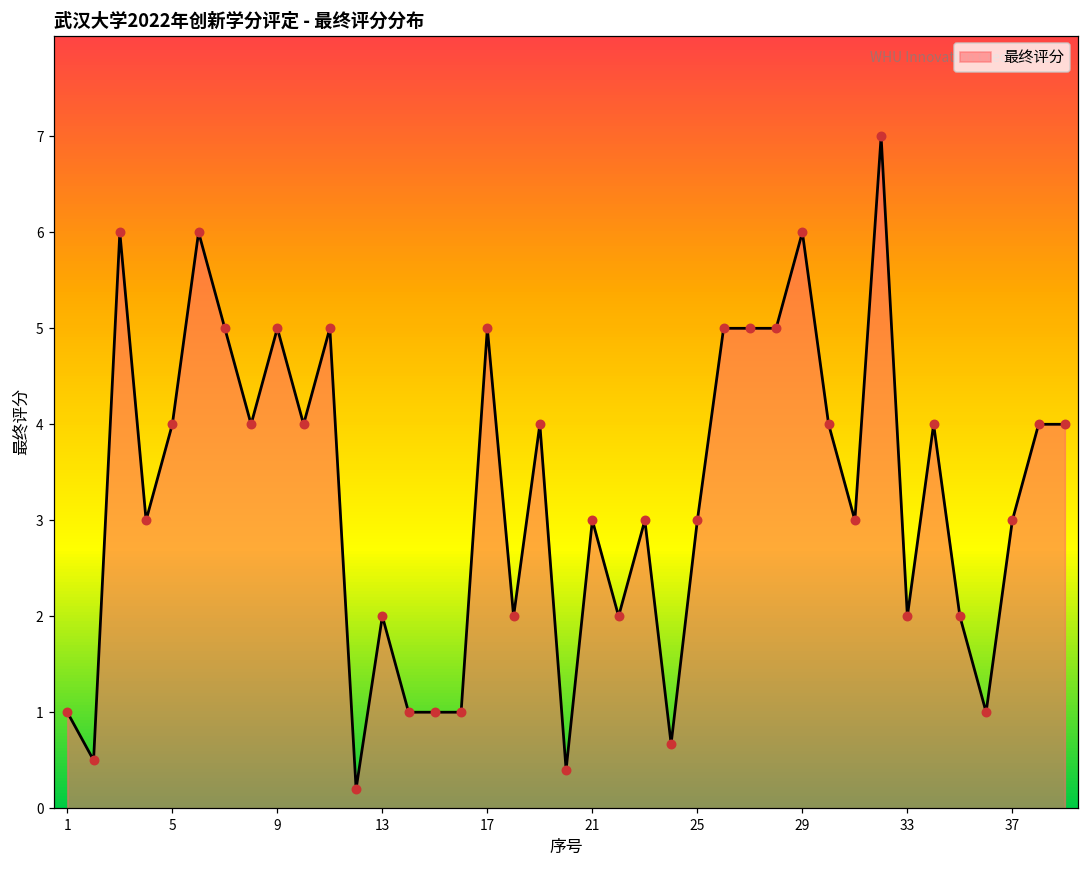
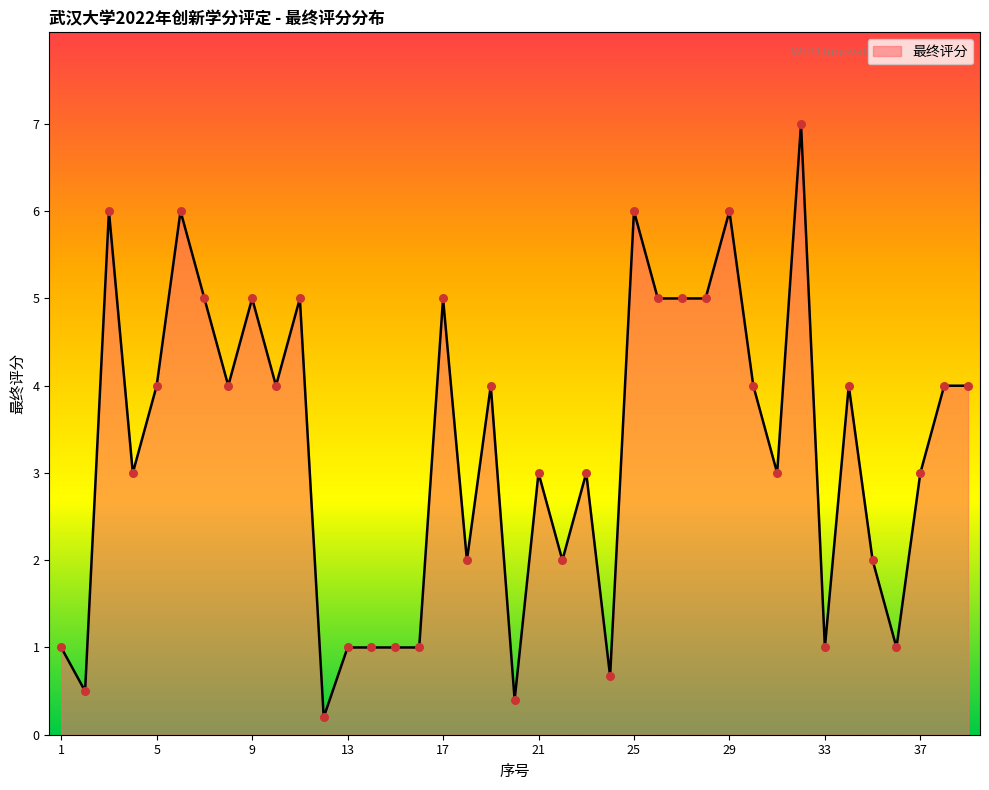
13: 2 -> 1
25: 3 -> 6
33: 2 -> 1
